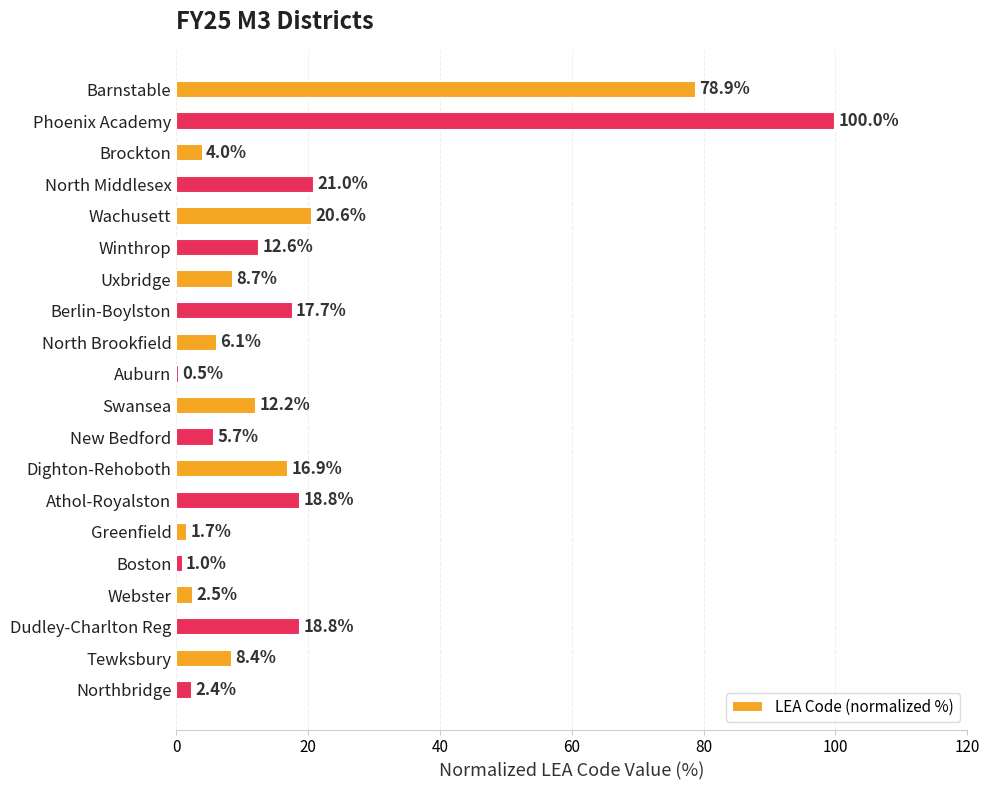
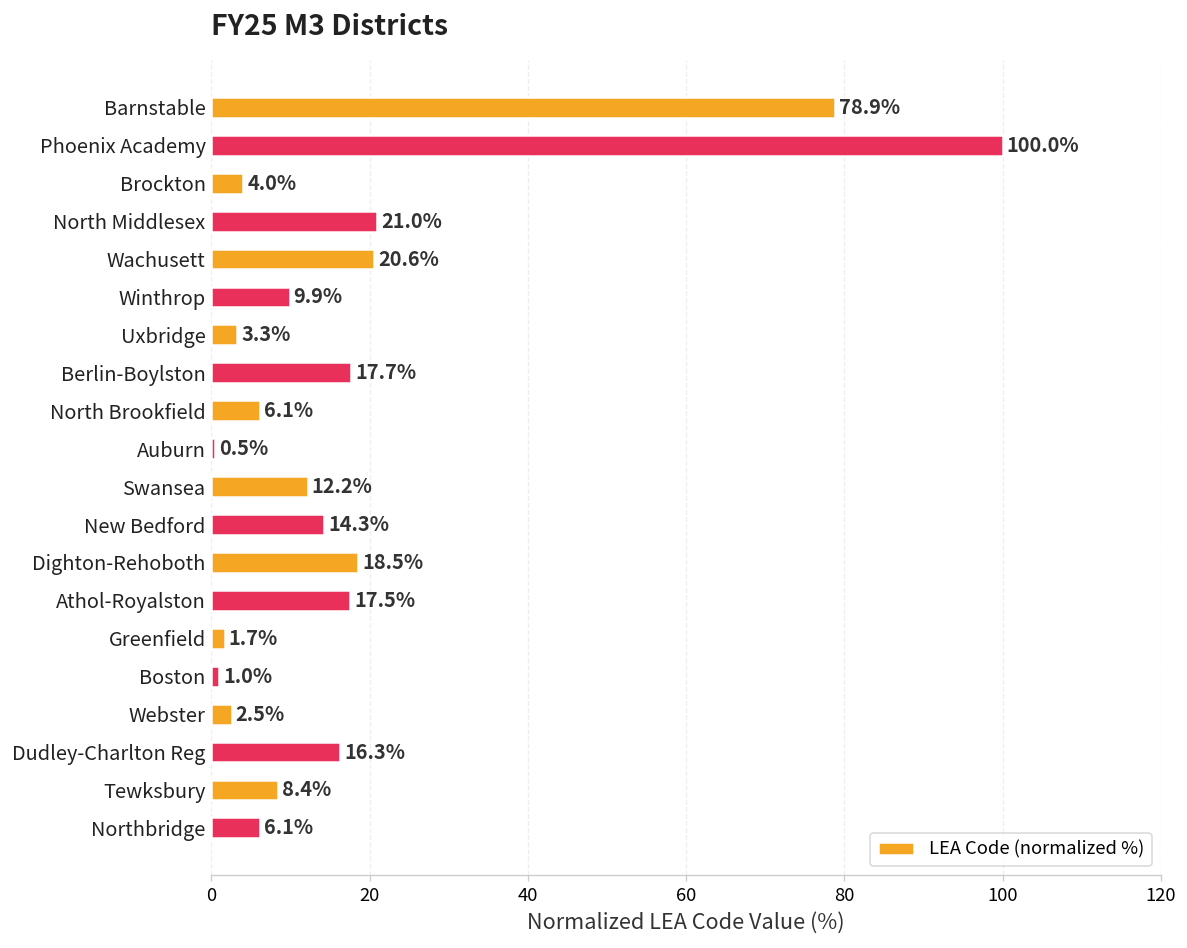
Winthrop: 12.6% -> 9.9%
Uxbridge: 8.7% -> 3.3%
New Bedford: 5.7% -> 14.3%
Dighton-Rehoboth: 16.9% -> 18.5%
Athol-Royalston: 18.8% -> 17.5%
Dudley-Charlton Reg: 18.8% -> 16.3%
Northbridge: 2.4% -> 6.1%
